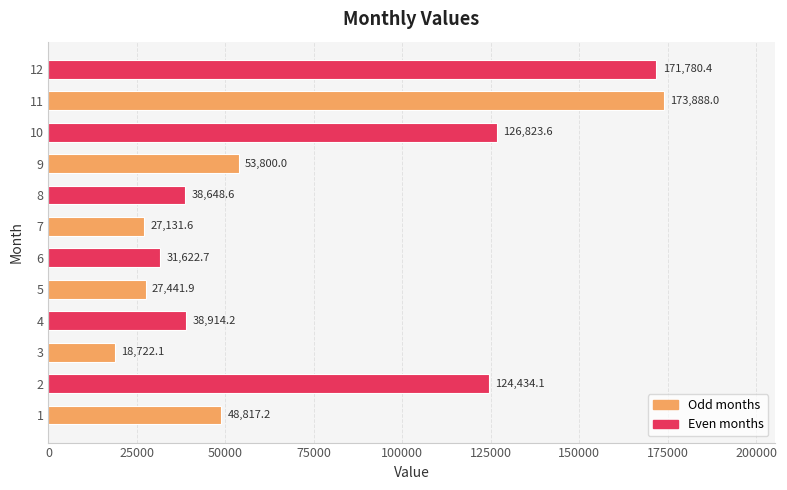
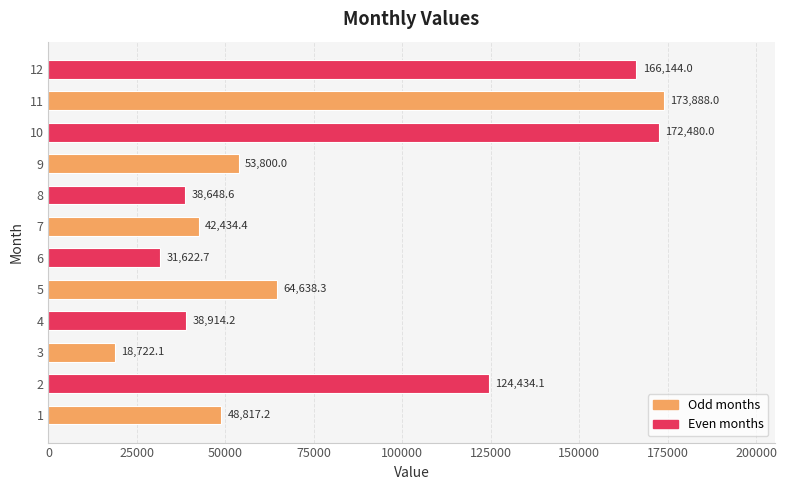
12: 171,780.4 -> 166,144.0
10: 126,823.6 -> 172,480.0
7: 27,131.6 -> 42,434.4
5: 27,441.9 -> 64,638.3
